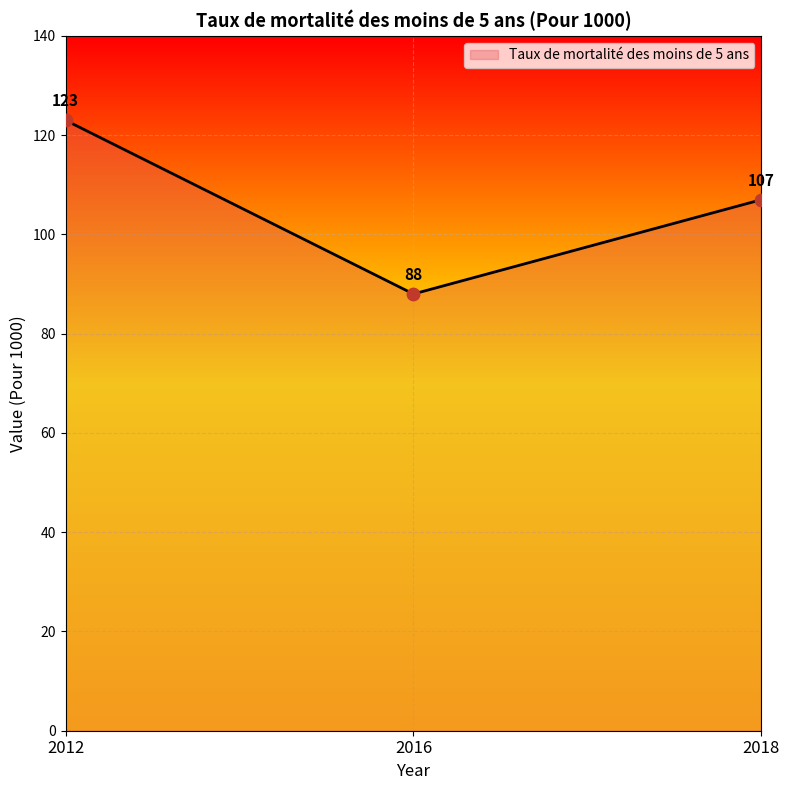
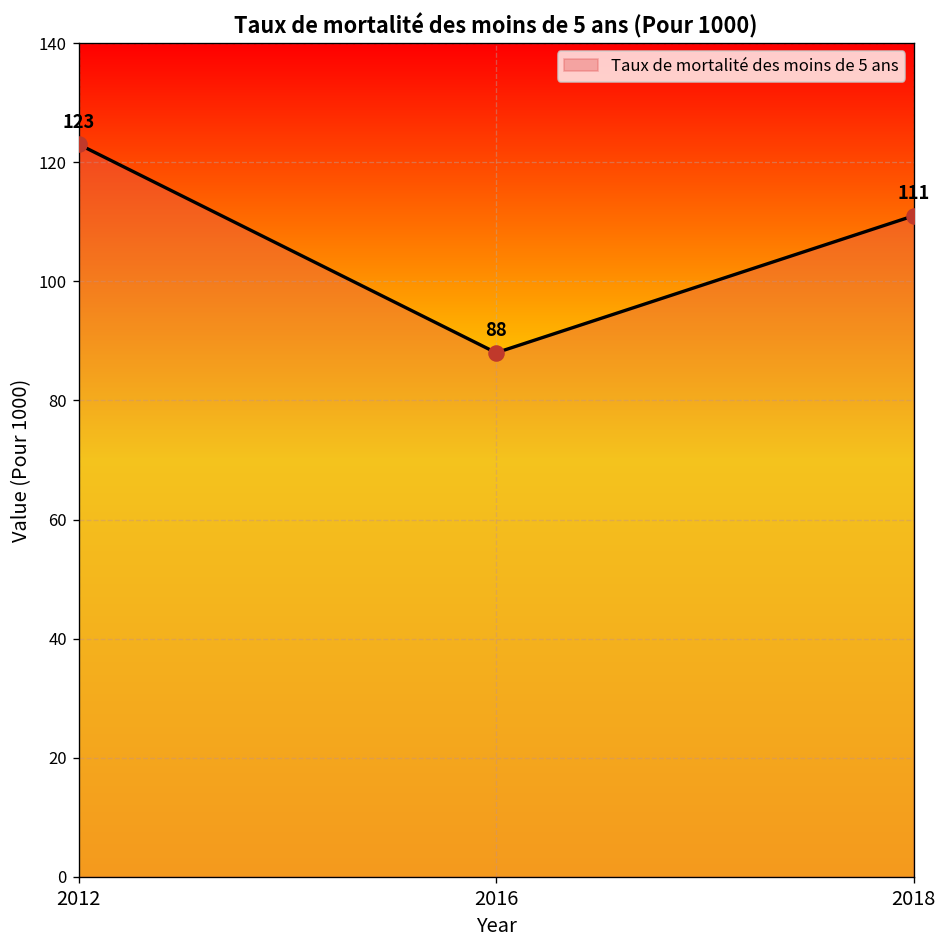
2018: 107 -> 111
